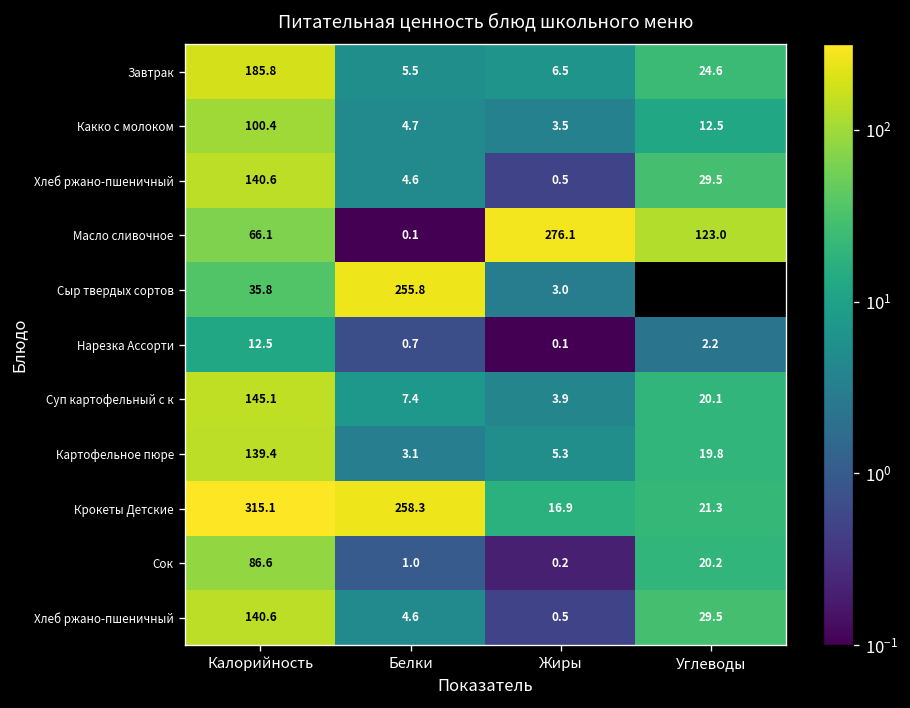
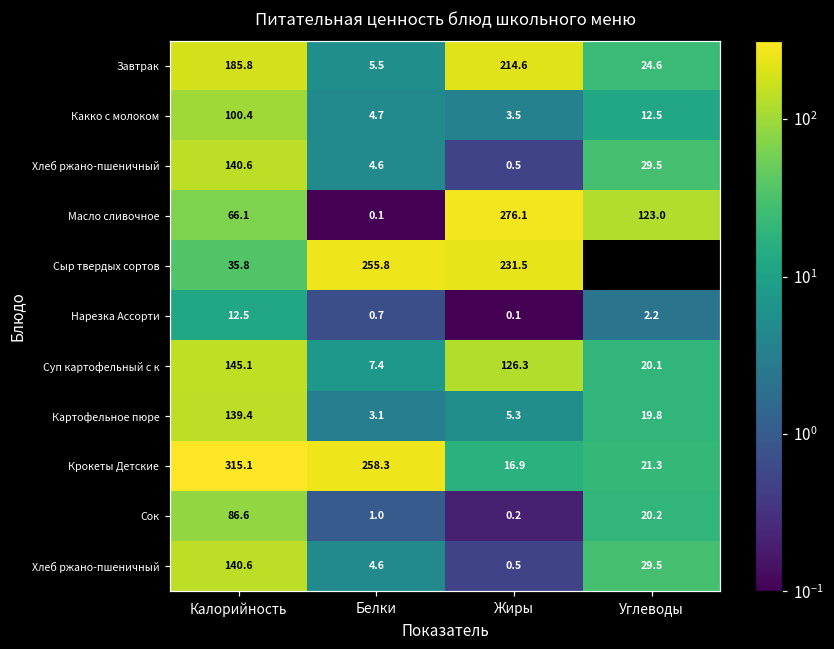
Завтрак, Жиры: 6.5 -> 214.6
Сыр твердых сортов, Жиры: 3.0 -> 231.5
Суп картофельный с к, Жиры: 3.9 -> 126.3
